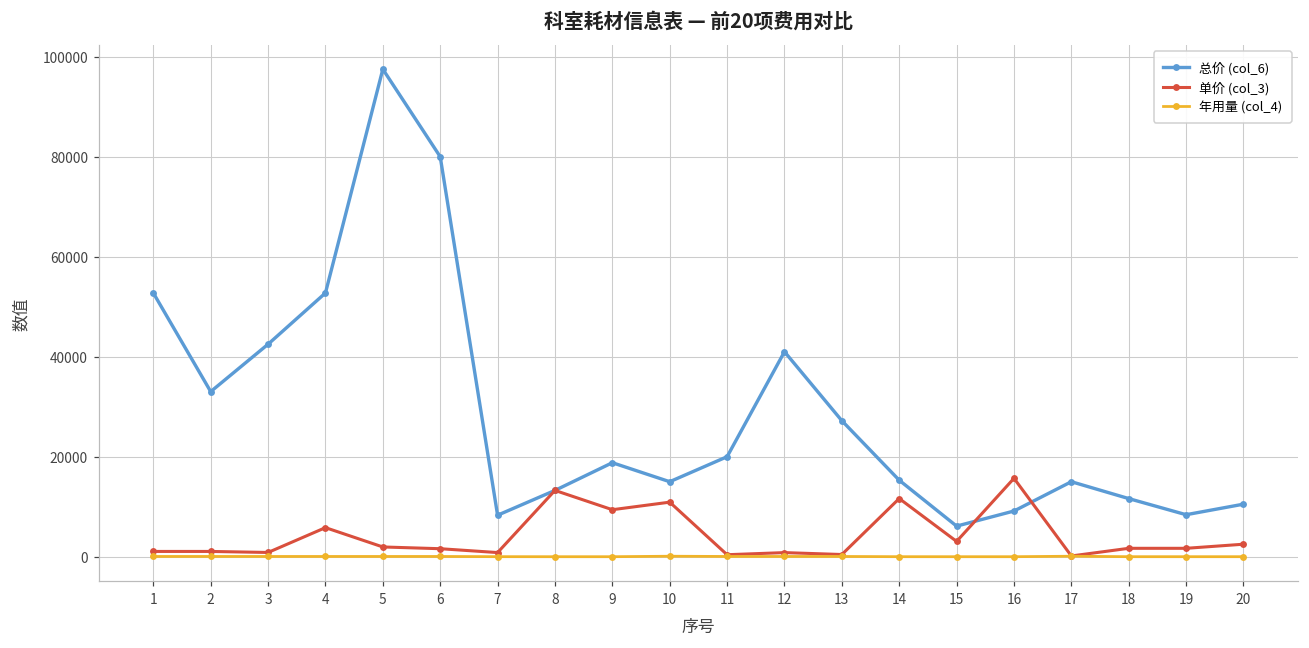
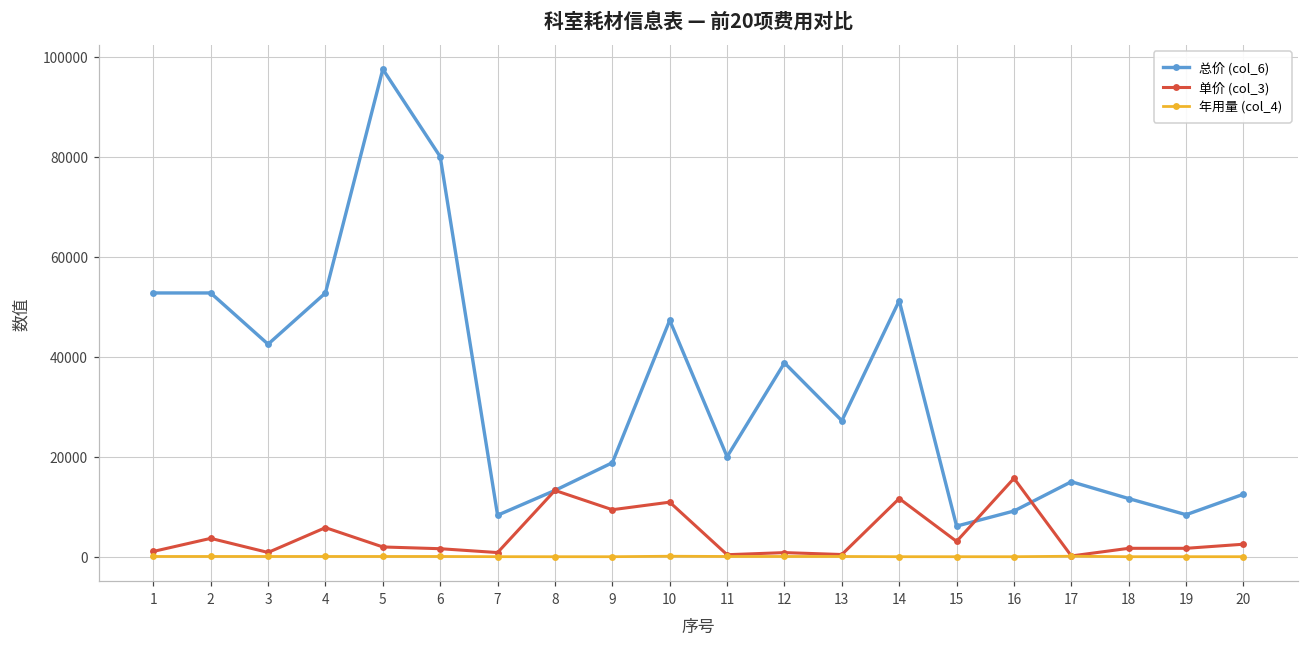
总价 (col_6), 2: 33000 -> 53000
单价 (col_3), 2: 1000 -> 4000
总价 (col_6), 10: 15000 -> 47000
总价 (col_6), 12: 41000 -> 39000
总价 (col_6), 14: 15000 -> 51000
总价 (col_6), 20: 11000 -> 13000
